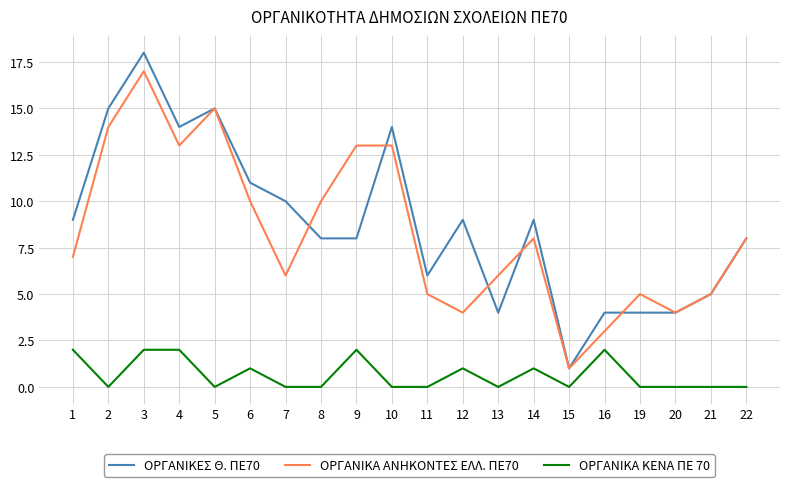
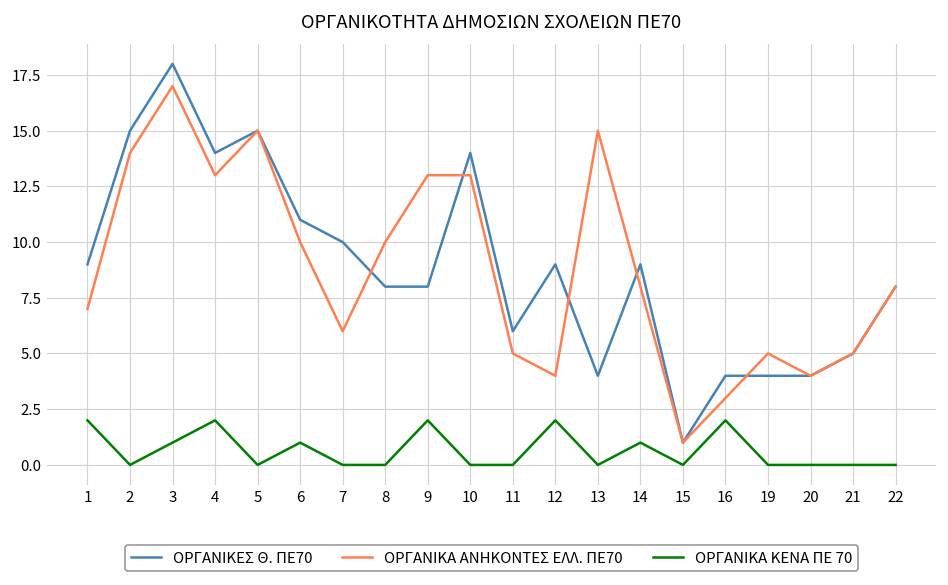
ΟΡΓΑΝΙΚΑ ΚΕΝΑ ΠΕ 70, 3: 2 -> 1
ΟΡΓΑΝΙΚΑ ΚΕΝΑ ΠΕ 70, 12: 1 -> 2
ΟΡΓΑΝΙΚΑ ΑΝΗΚΟΝΤΕΣ ΕΛΛ. ΠΕ70, 13: 6 -> 15
